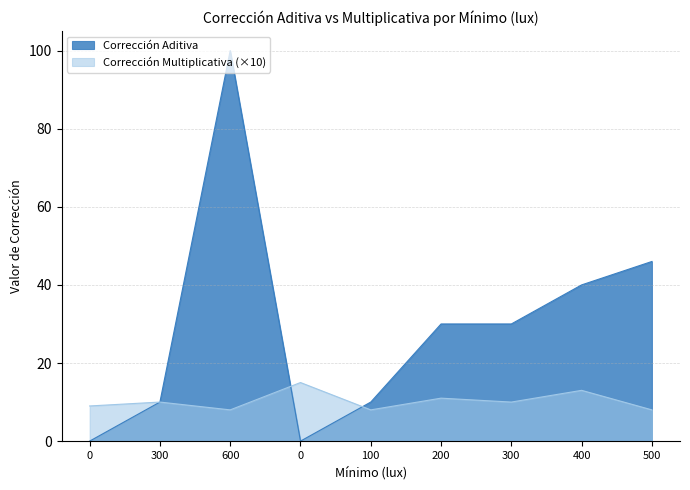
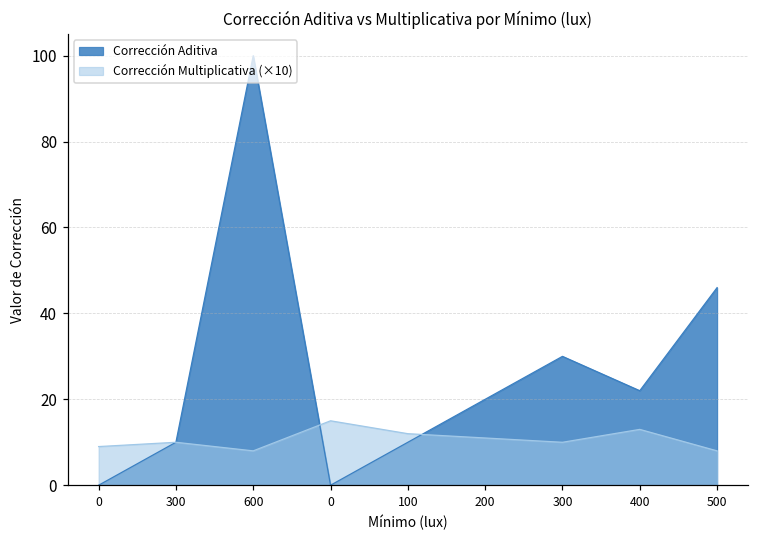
Corrección Multiplicativa (×10), 100: 8 -> 12
Corrección Aditiva, 200: 30 -> 20
Corrección Aditiva, 400: 40 -> 22
